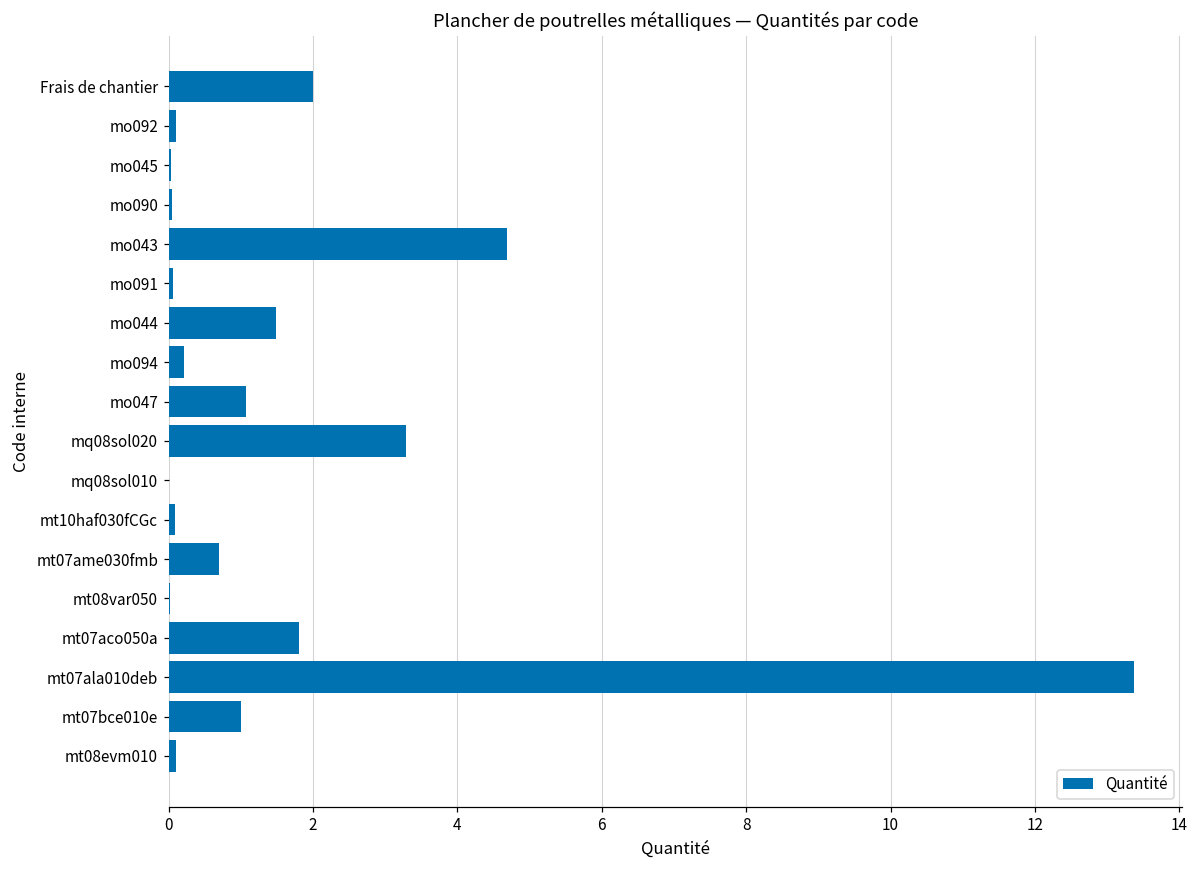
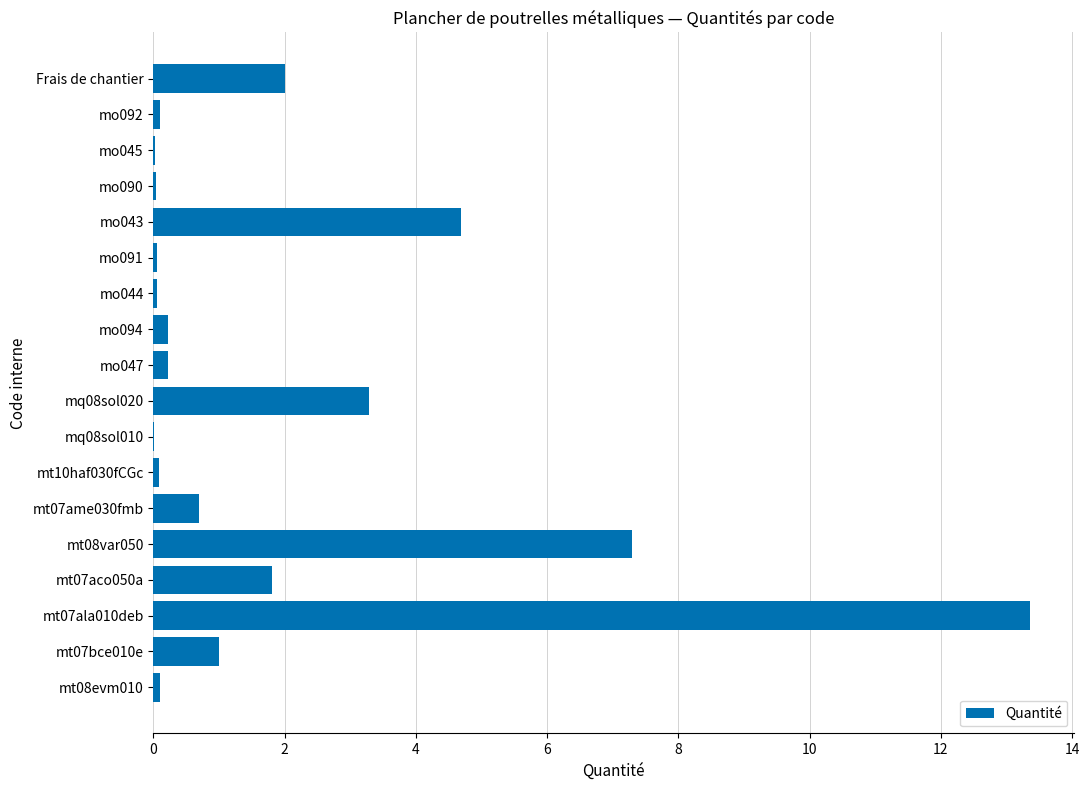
mo044: 1.5 -> 0.1
mo047: 1.1 -> 0.2
mt08var050: 0.0 -> 7.3
